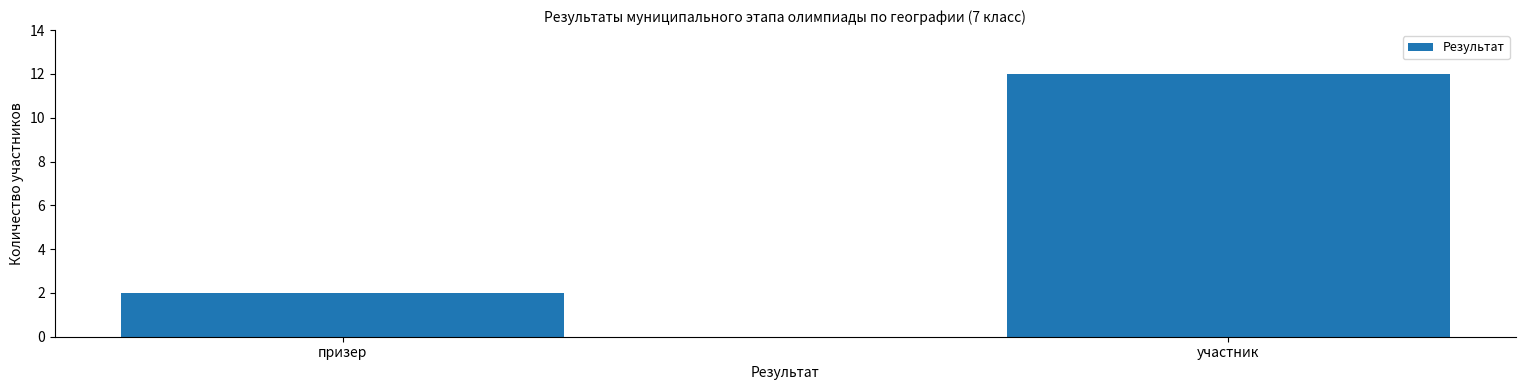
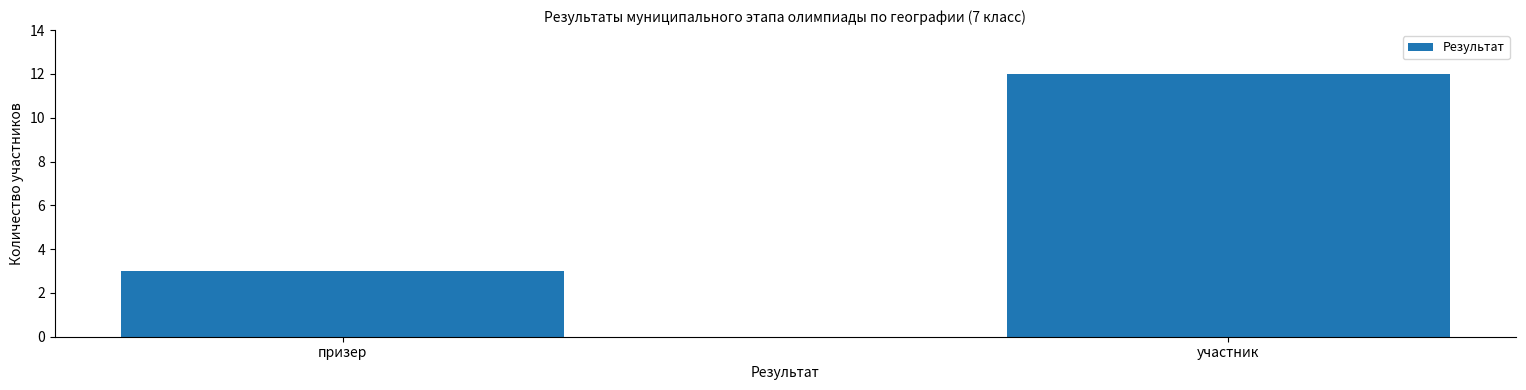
призер: 2 -> 3
